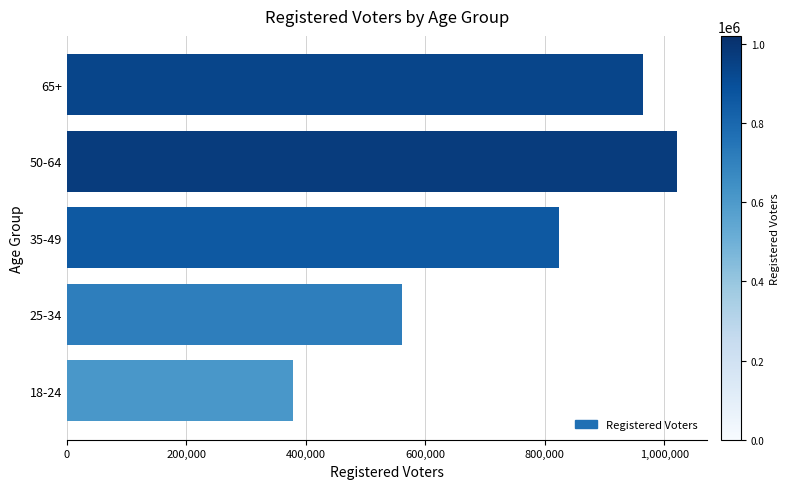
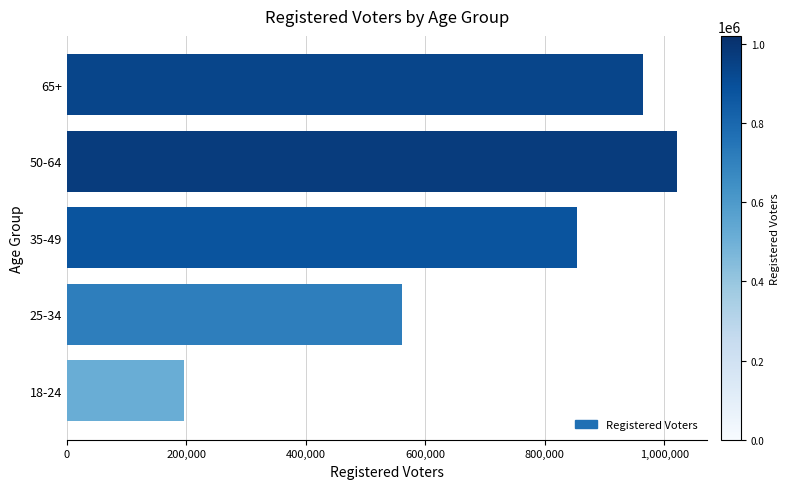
35-49: 820,000 -> 850,000
18-24: 380,000 -> 200,000
